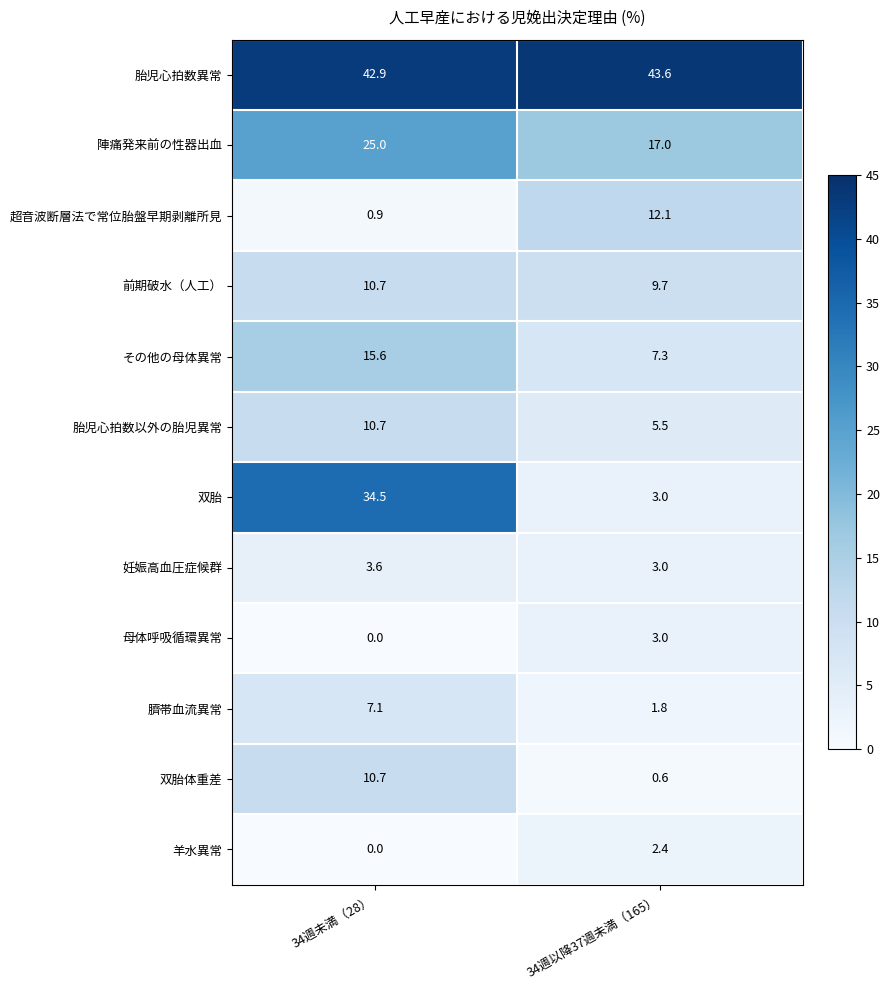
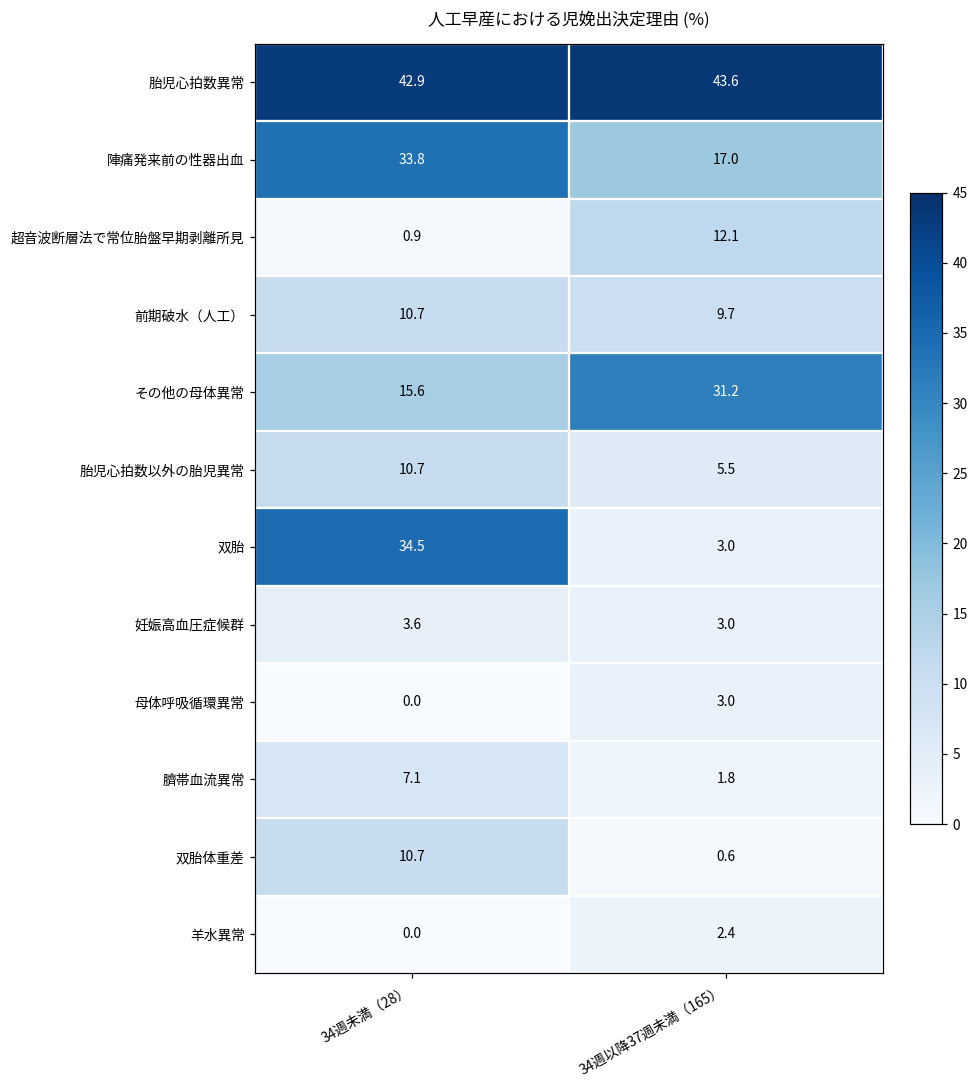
陣痛発来前の性器出血, 34週未満（28）: 25.0 -> 33.8
その他の母体異常, 34週以降37週未満（165）: 7.3 -> 31.2
